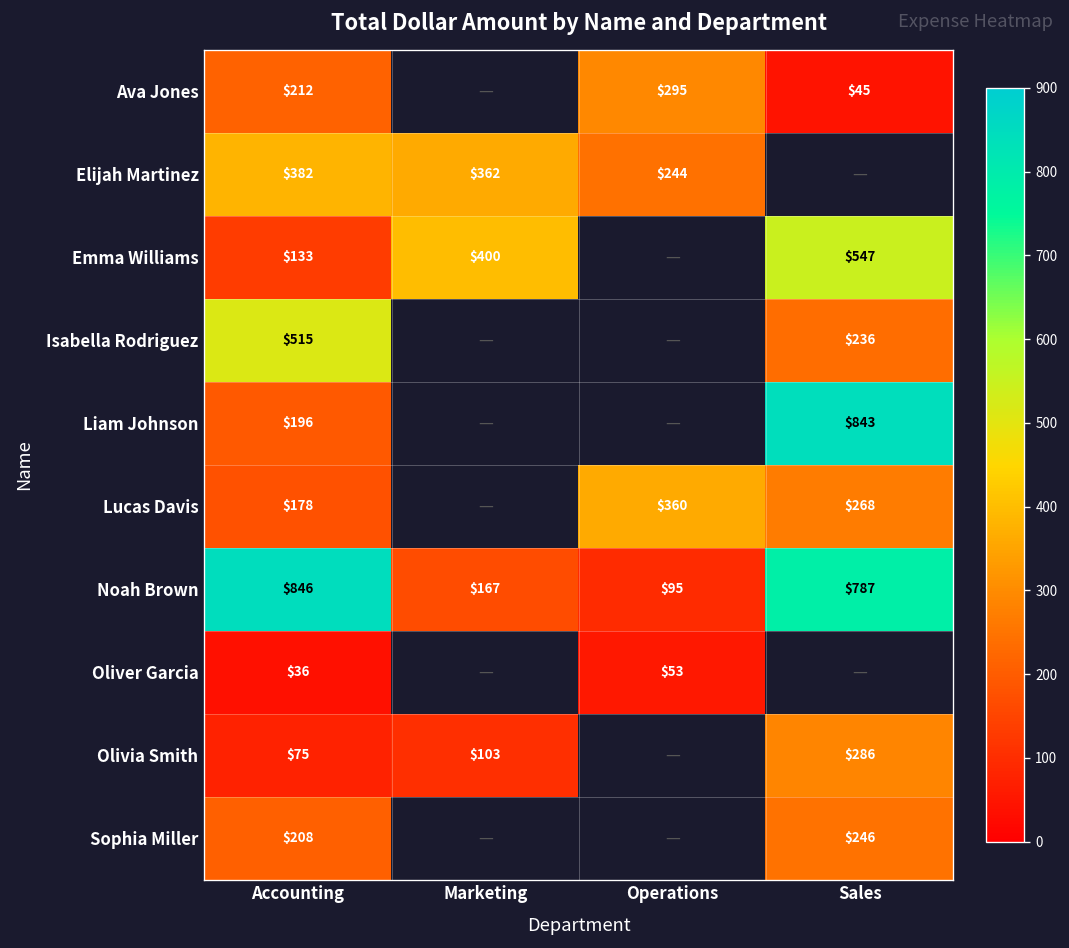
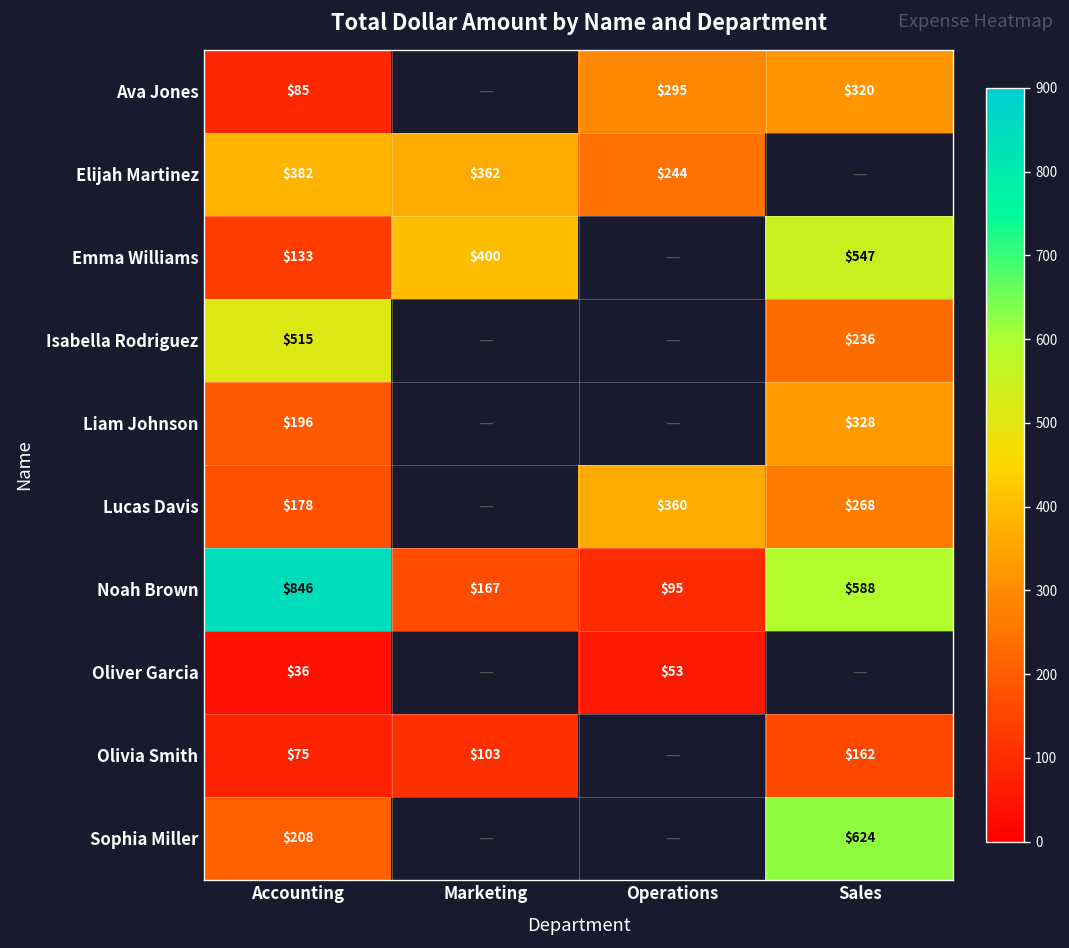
Ava Jones, Accounting: $212 -> $85
Ava Jones, Sales: $45 -> $320
Liam Johnson, Sales: $843 -> $328
Noah Brown, Sales: $787 -> $588
Olivia Smith, Sales: $286 -> $162
Sophia Miller, Sales: $246 -> $624
